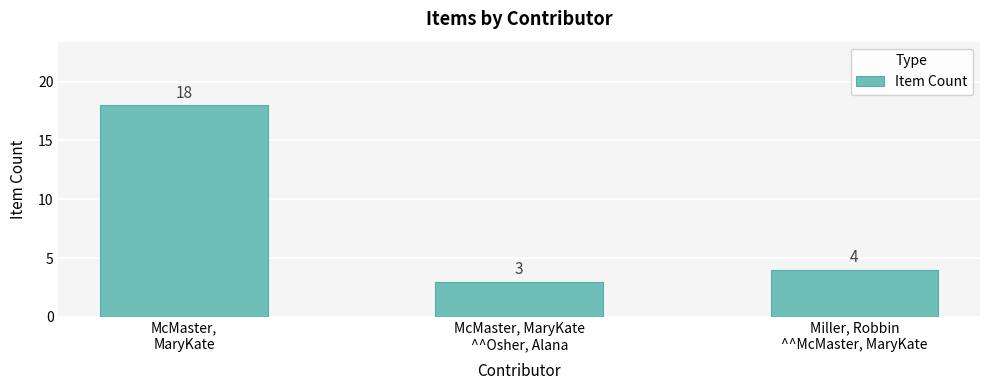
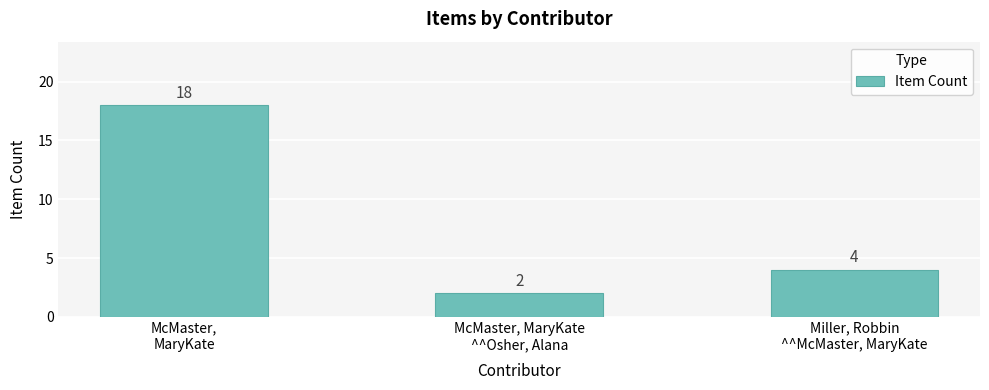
McMaster, MaryKate ^^Osher, Alana: 3 -> 2
